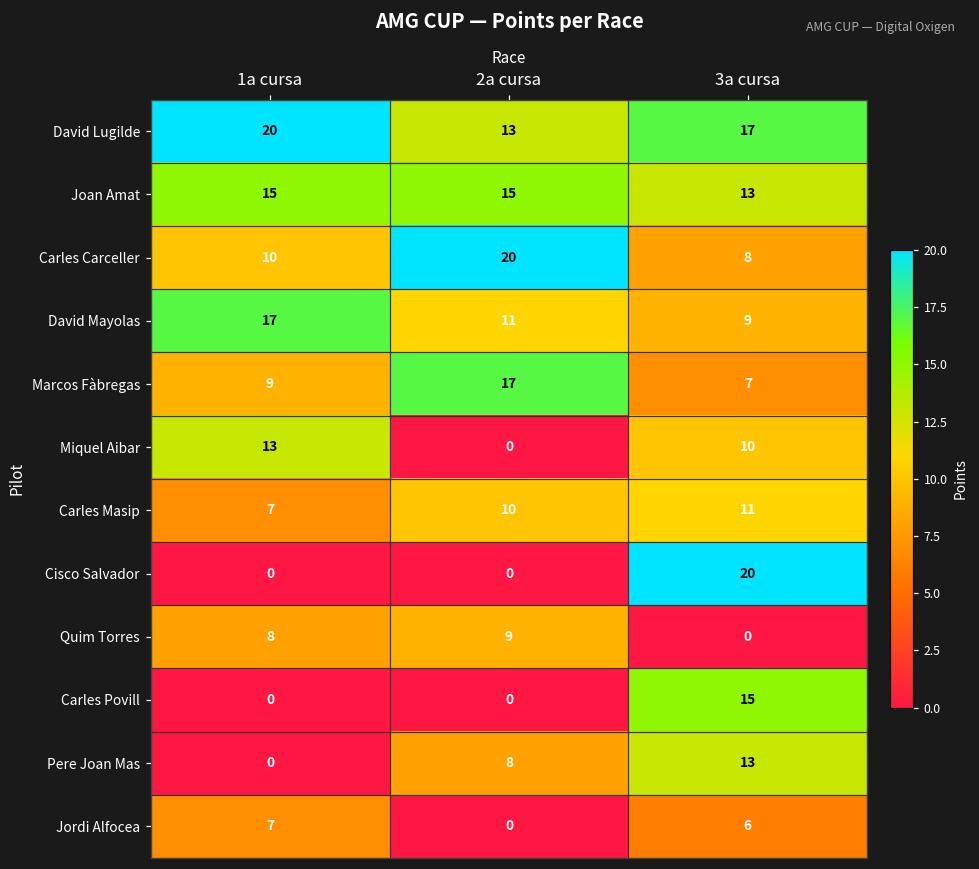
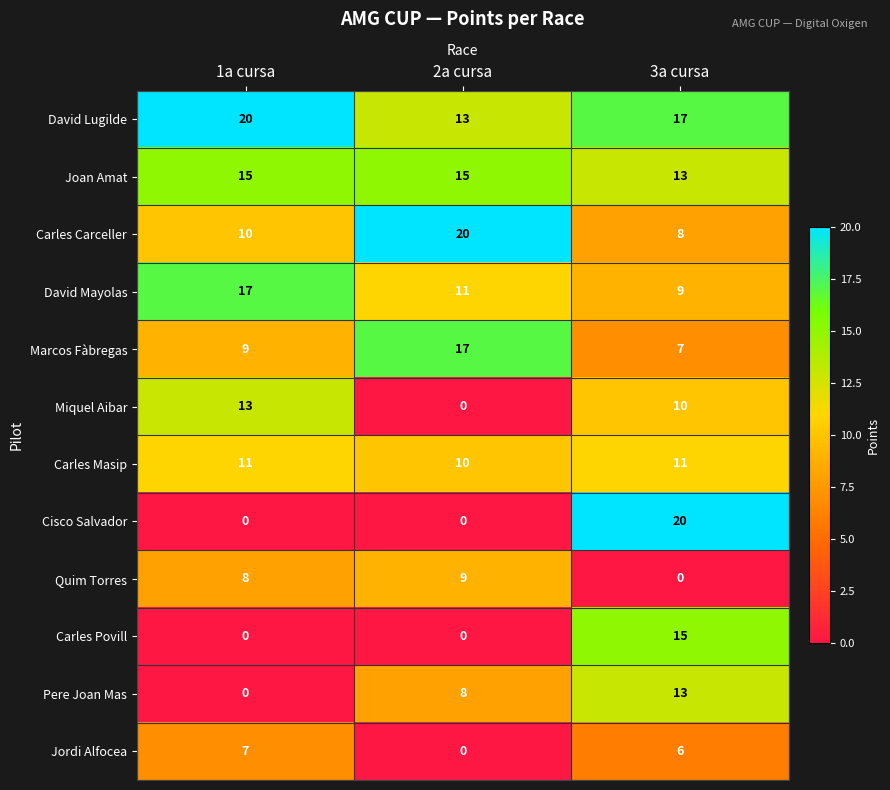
Carles Masip, 1a cursa: 7 -> 11
